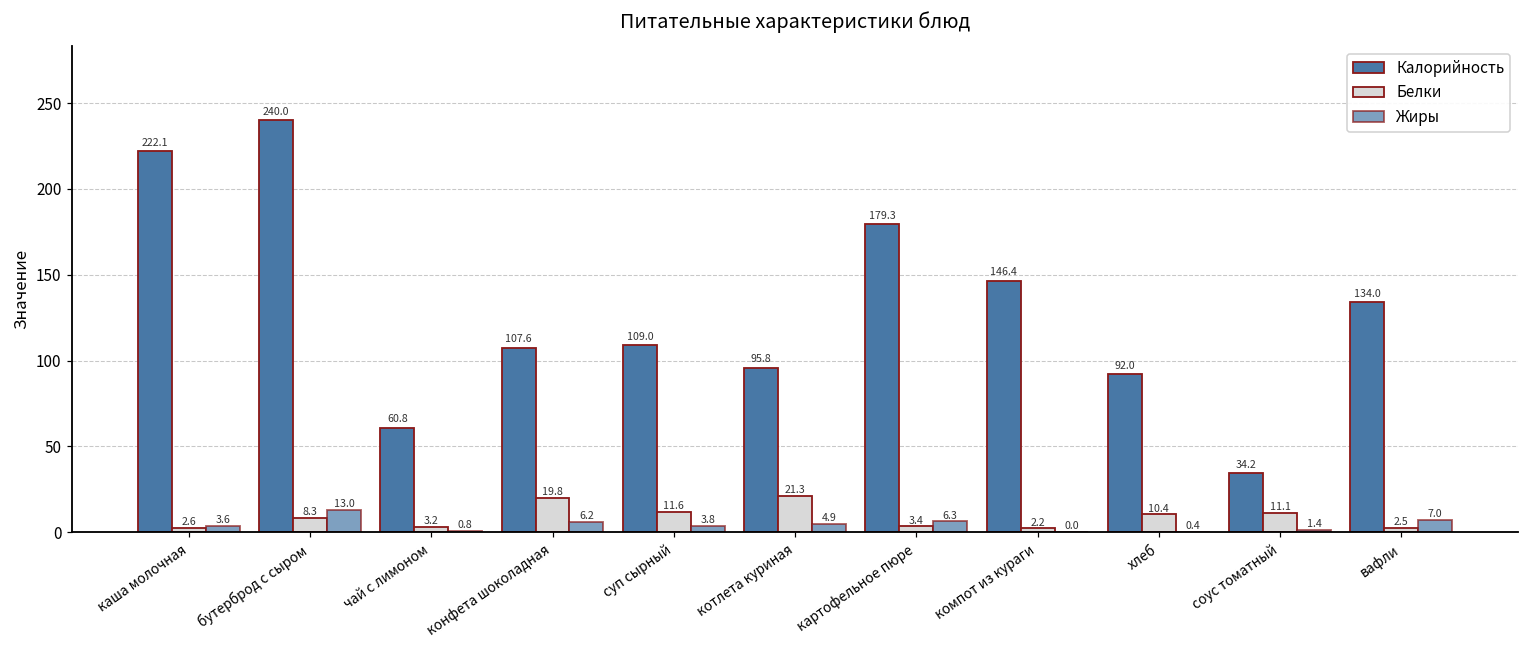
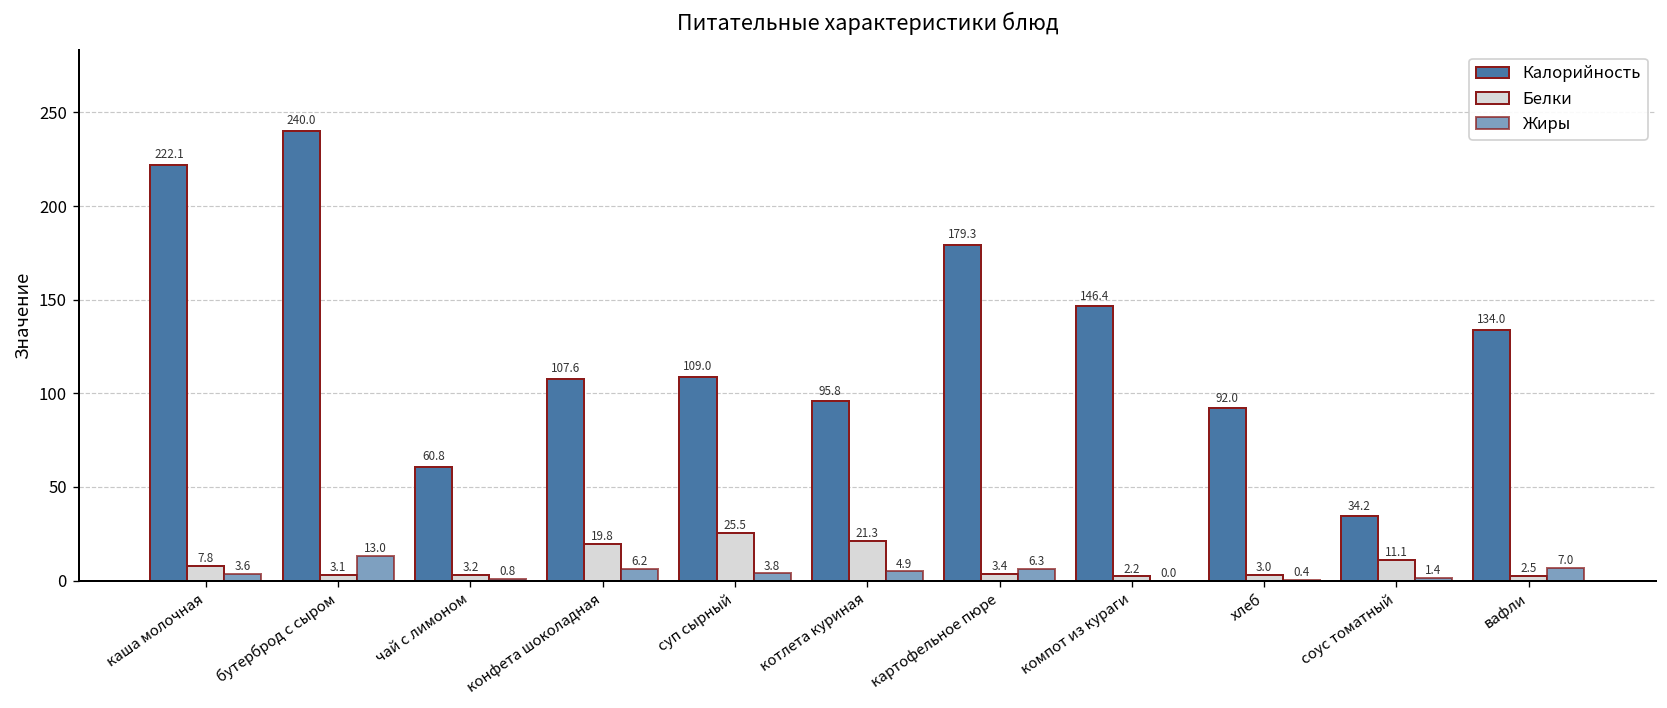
Белки, каша молочная: 2.6 -> 7.8
Белки, бутерброд с сыром: 8.3 -> 3.1
Белки, суп сырный: 11.6 -> 25.5
Белки, хлеб: 10.4 -> 3.0
